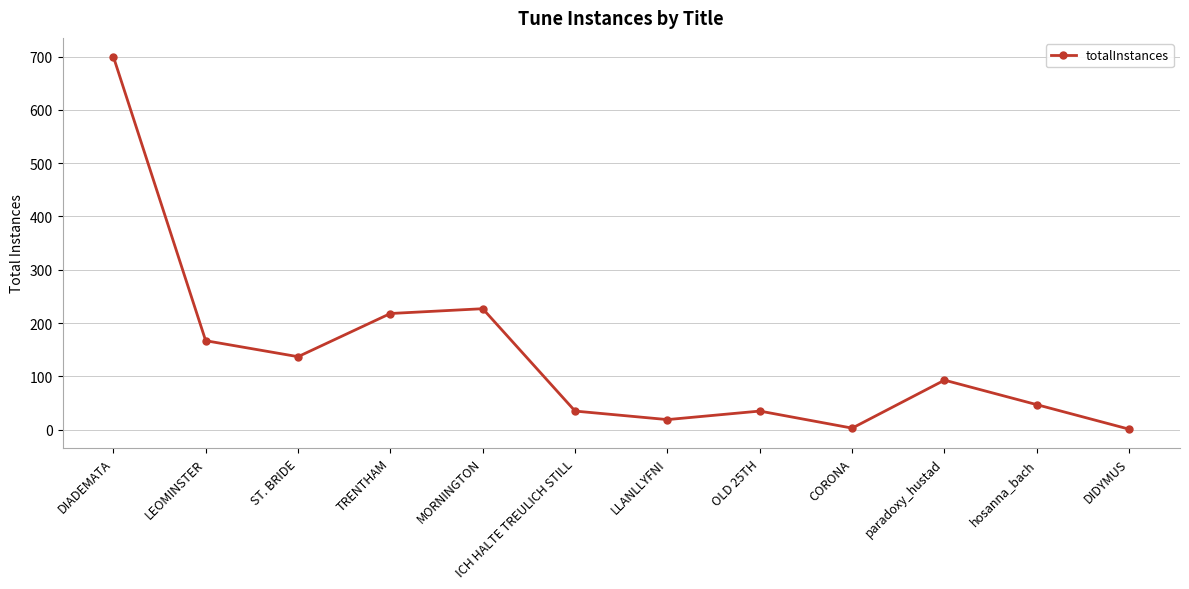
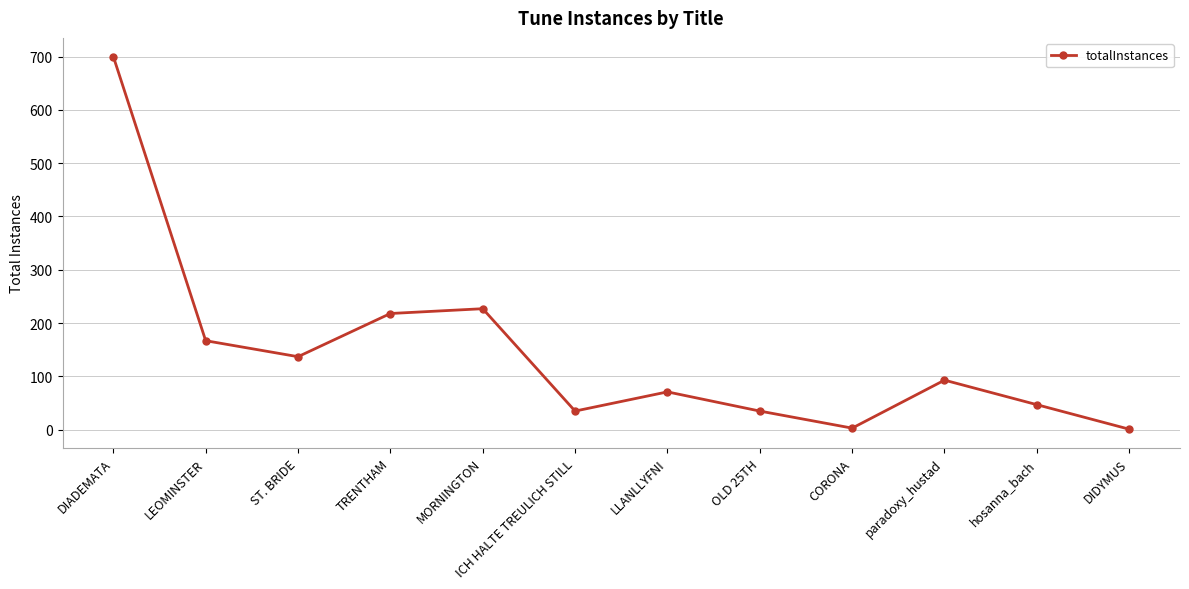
LLANLLYFNI: 20 -> 70
